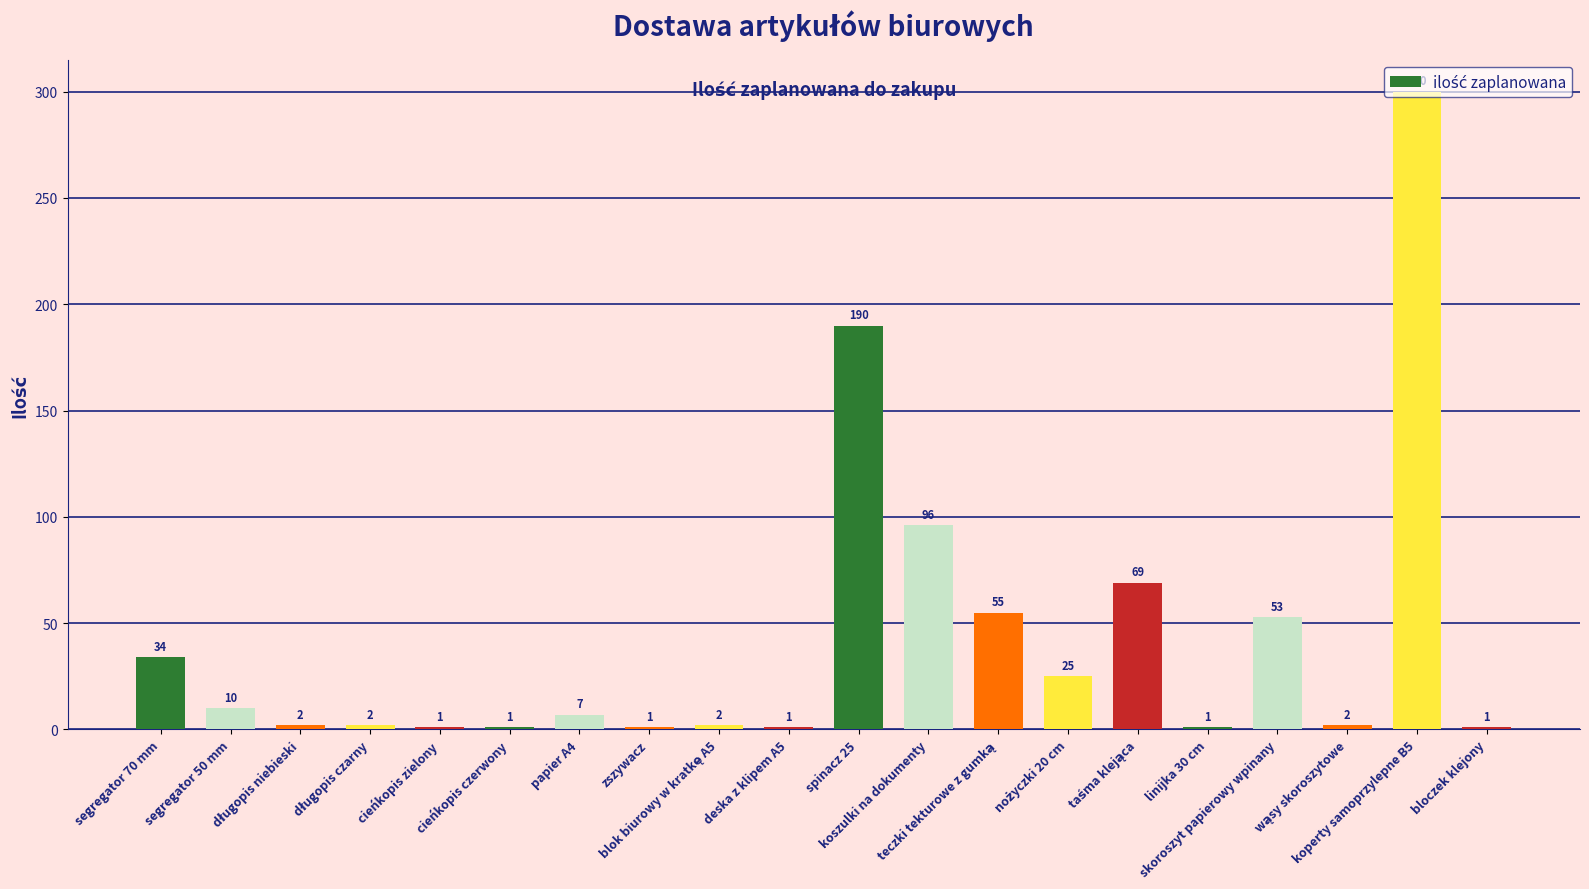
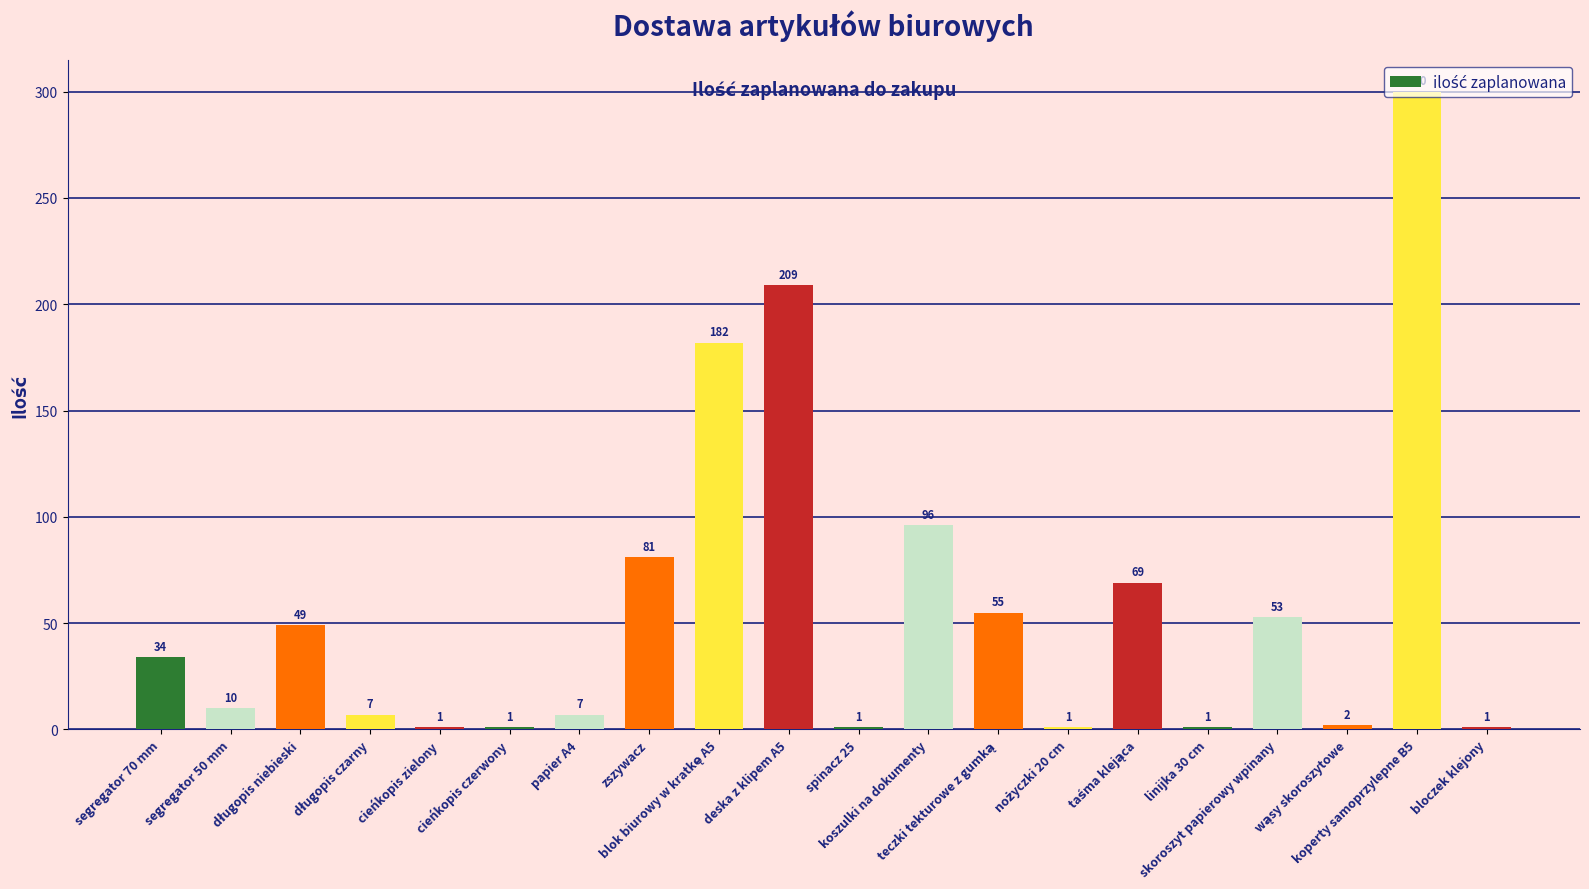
długopis niebieski: 2 -> 49
długopis czarny: 2 -> 7
zszywacz: 1 -> 81
blok biurowy w kratkę A5: 2 -> 182
deska z klipem A5: 1 -> 209
spinacz 25: 190 -> 1
nożyczki 20 cm: 25 -> 1
